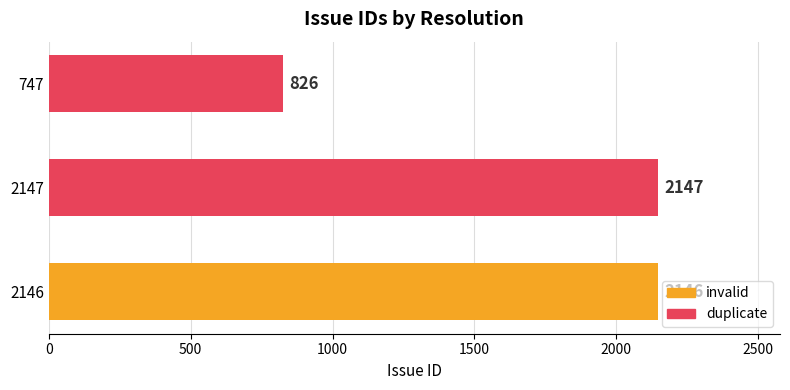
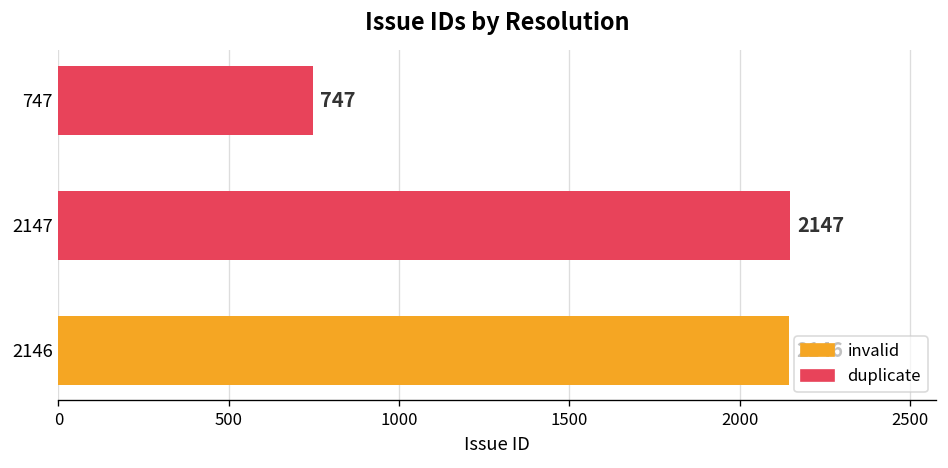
747: 826 -> 747
